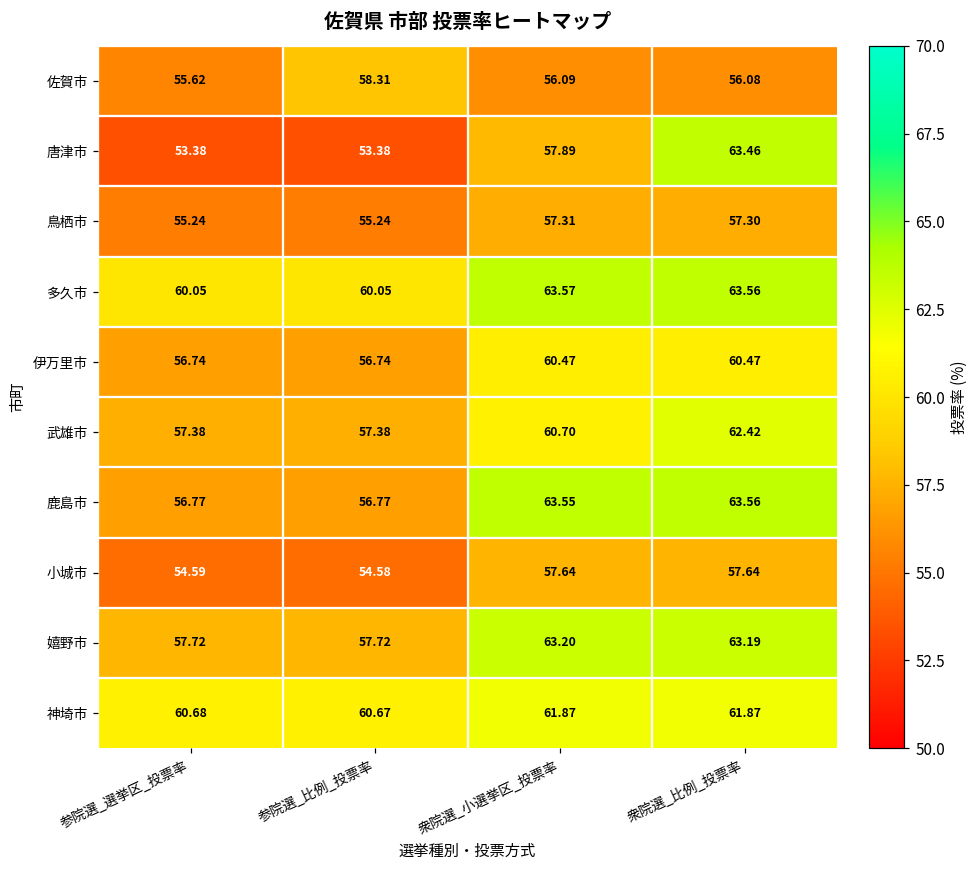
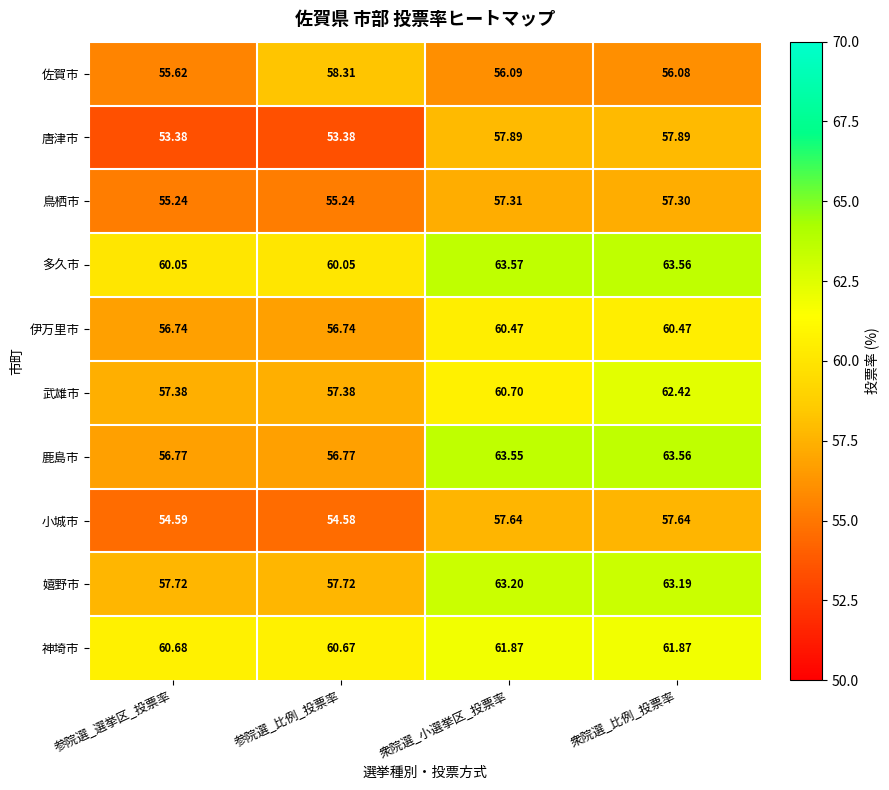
唐津市, 衆院選_比例_投票率: 63.46 -> 57.89
